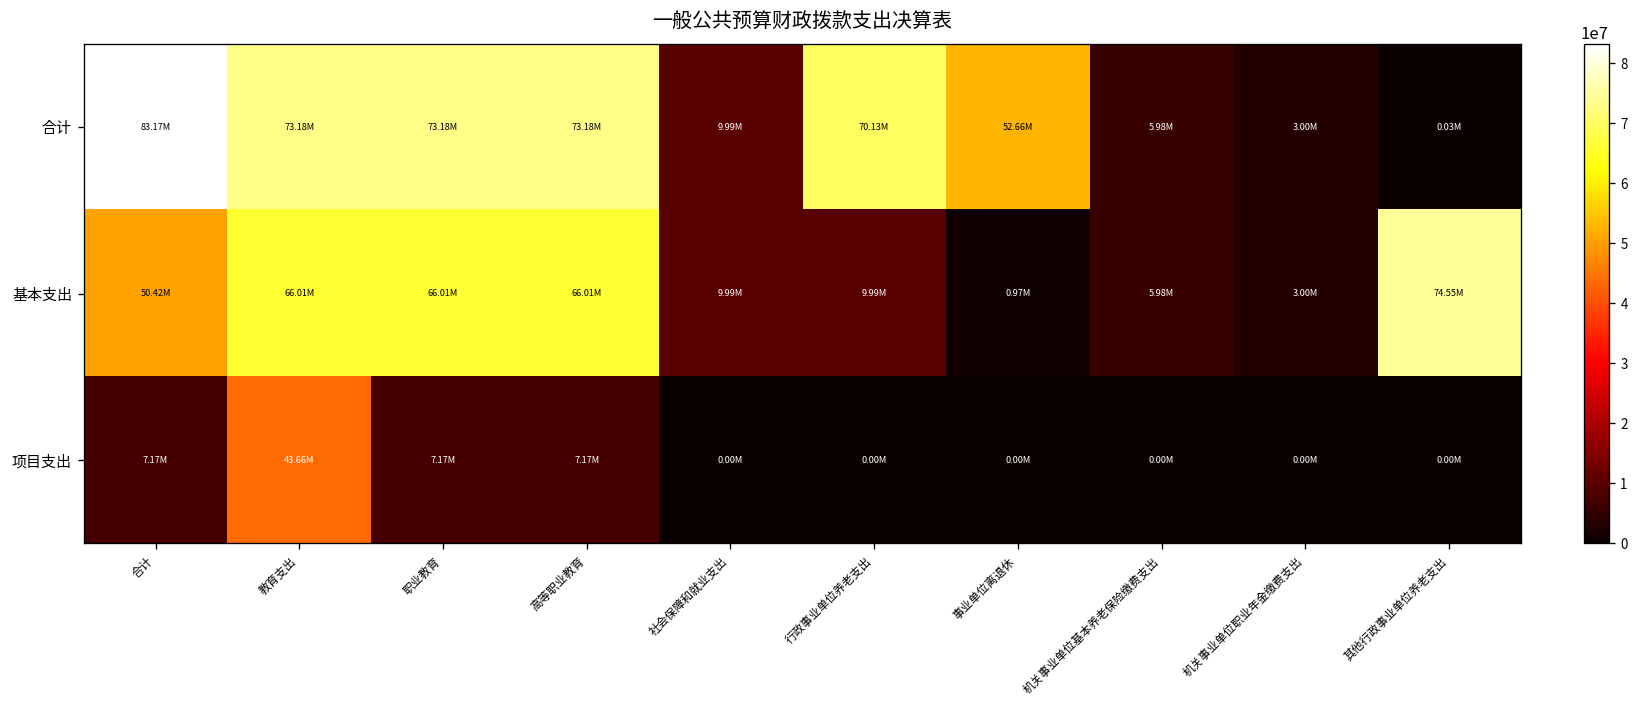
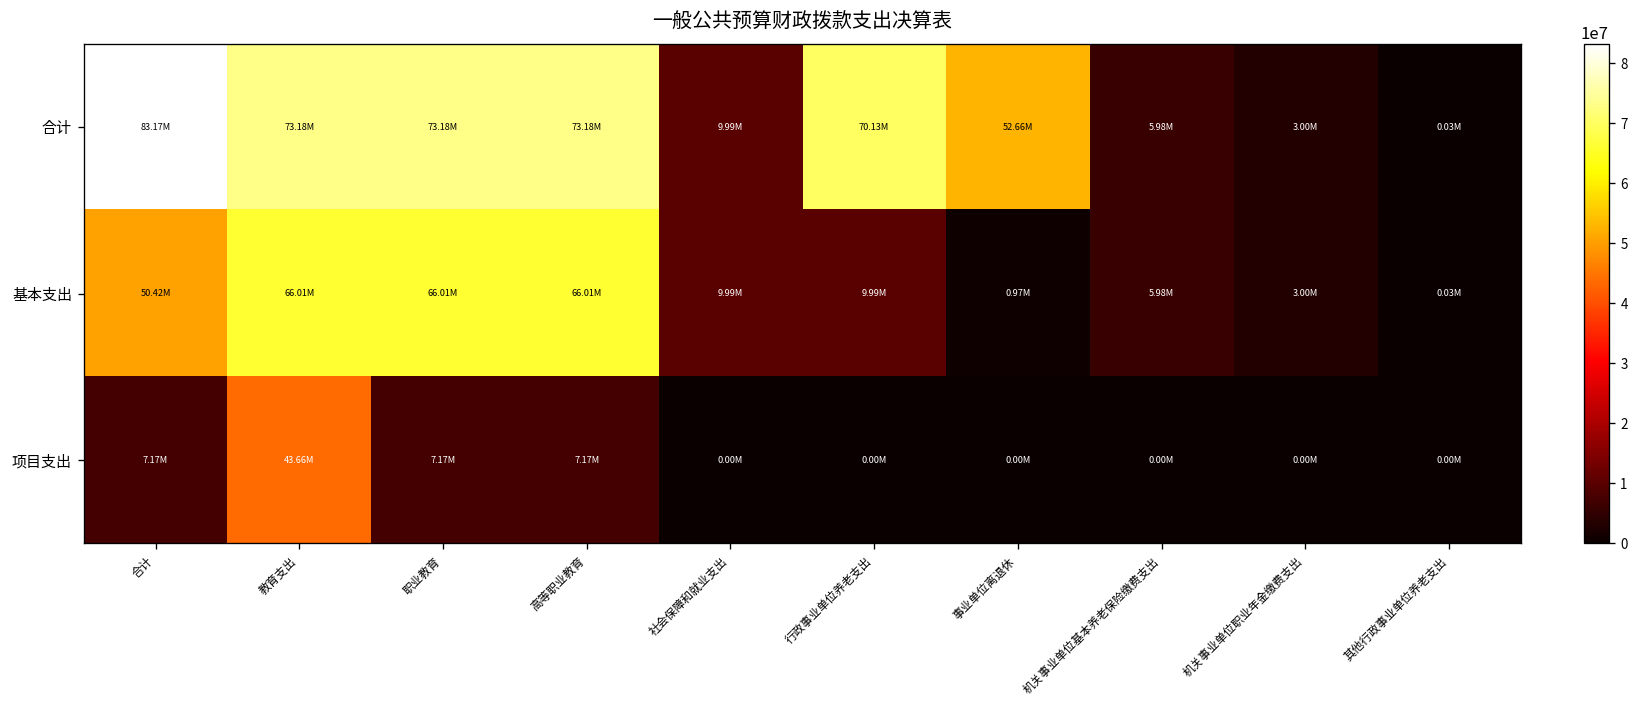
基本支出, 其他行政事业单位养老支出: 74.55M -> 0.03M
